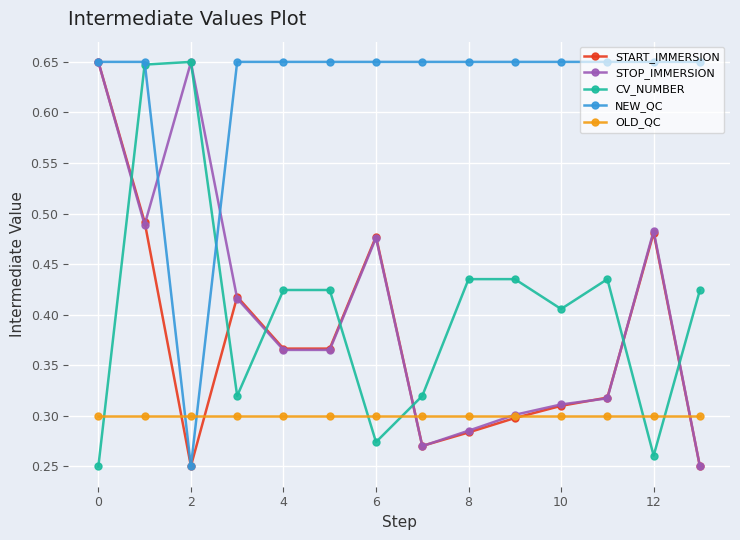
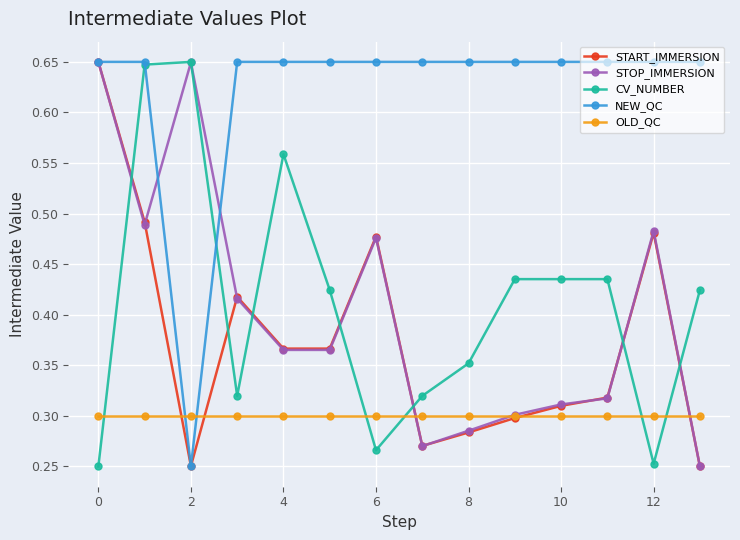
CV_NUMBER, 4: 0.424 -> 0.559
CV_NUMBER, 6: 0.274 -> 0.266
CV_NUMBER, 8: 0.435 -> 0.352
CV_NUMBER, 10: 0.406 -> 0.435
CV_NUMBER, 12: 0.261 -> 0.253
